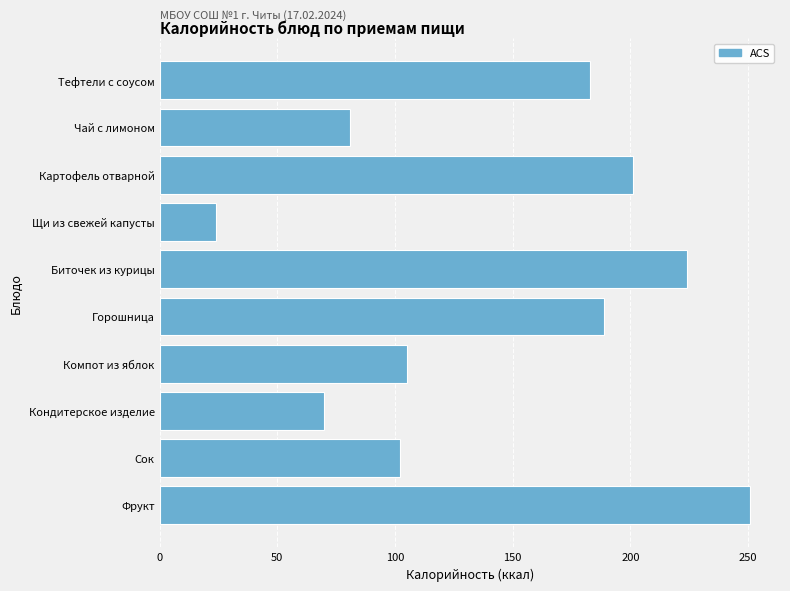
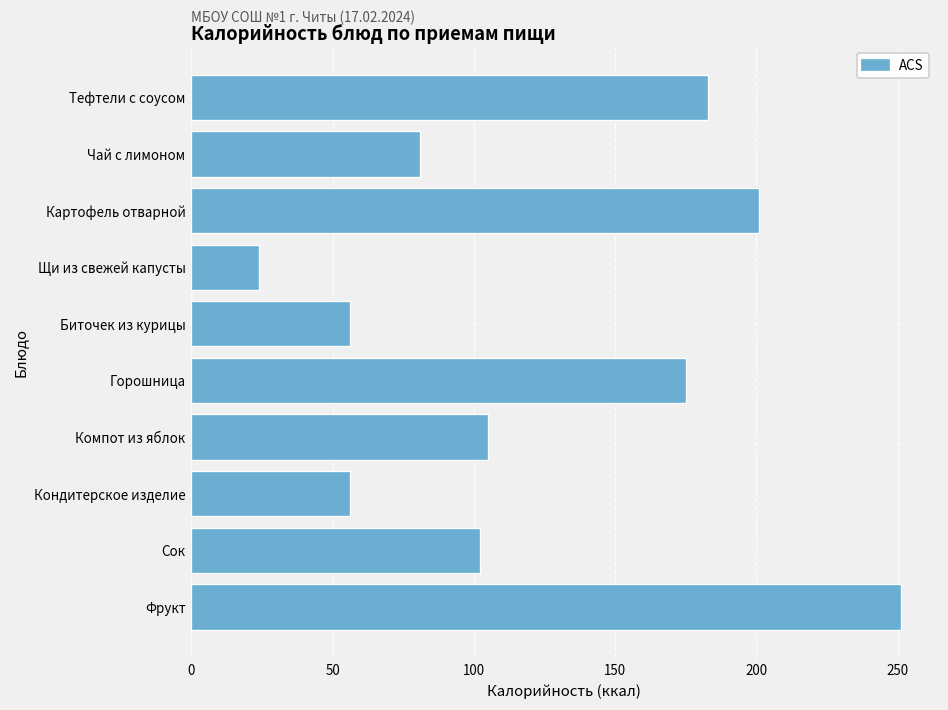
Биточек из курицы: 224 -> 56
Горошница: 189 -> 175
Кондитерское изделие: 70 -> 56
